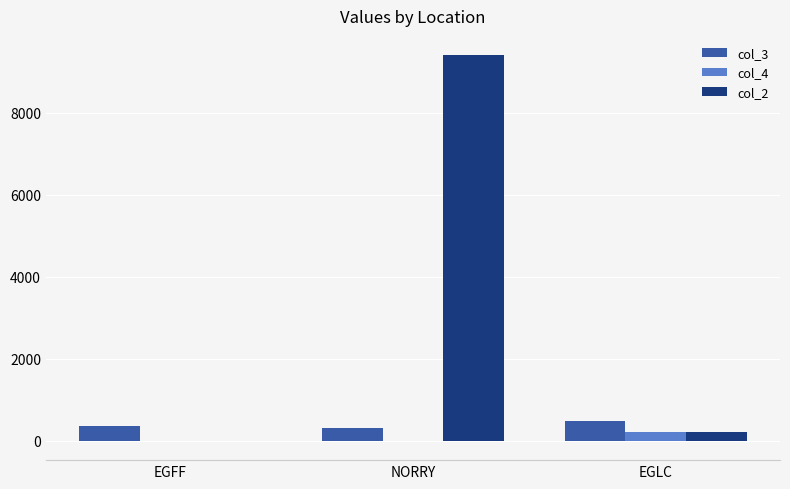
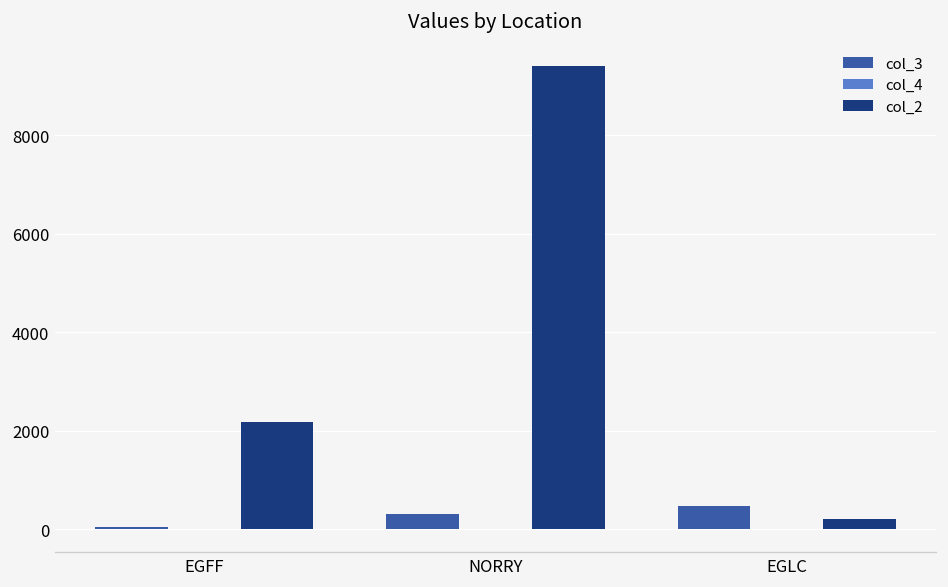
col_3, EGFF: 400 -> 100
col_2, EGFF: 0 -> 2200
col_4, EGLC: 200 -> 0
